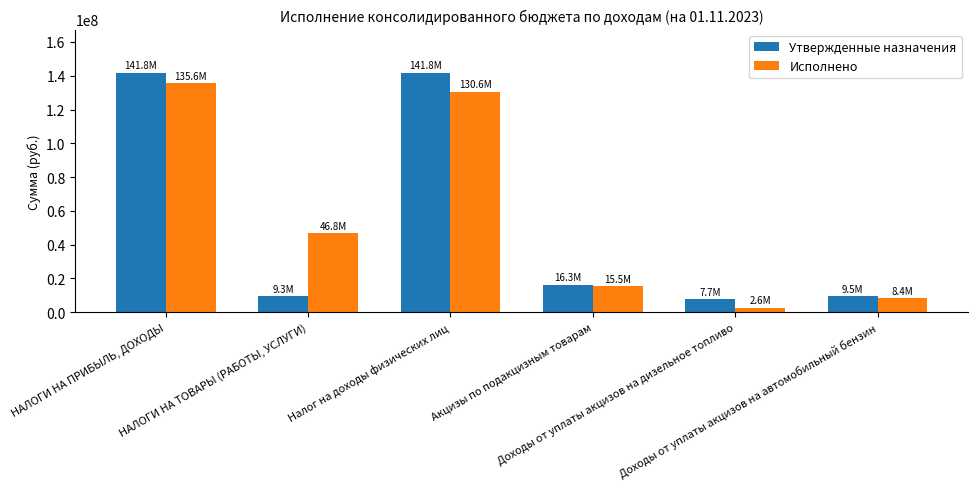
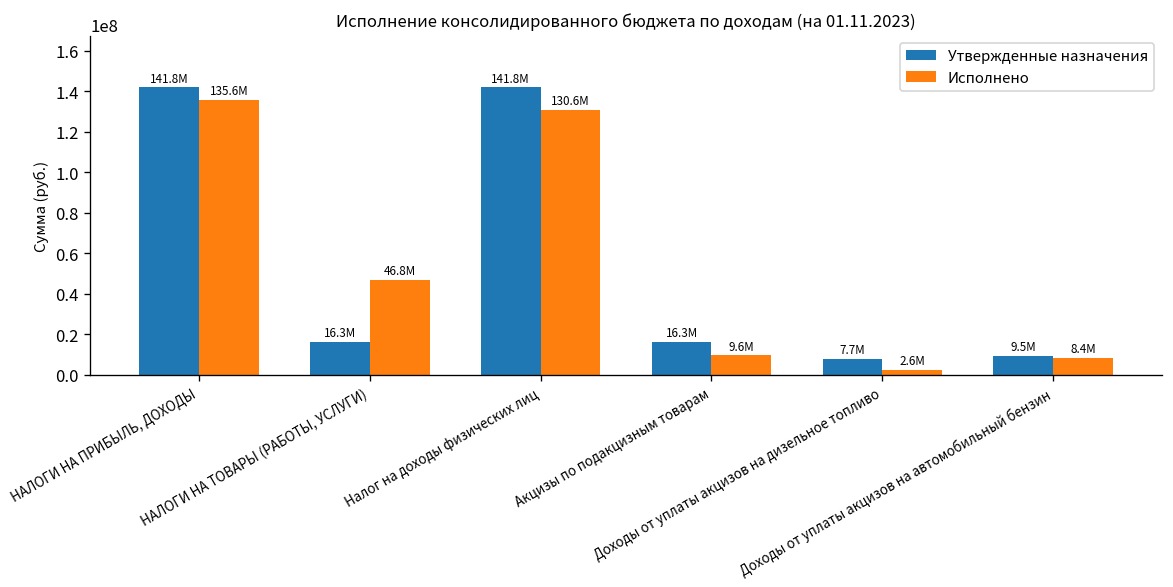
Утвержденные назначения, НАЛОГИ НА ТОВАРЫ (РАБОТЫ, УСЛУГИ): 9.3M -> 16.3M
Исполнено, Акцизы по подакцизным товарам: 15.5M -> 9.6M
